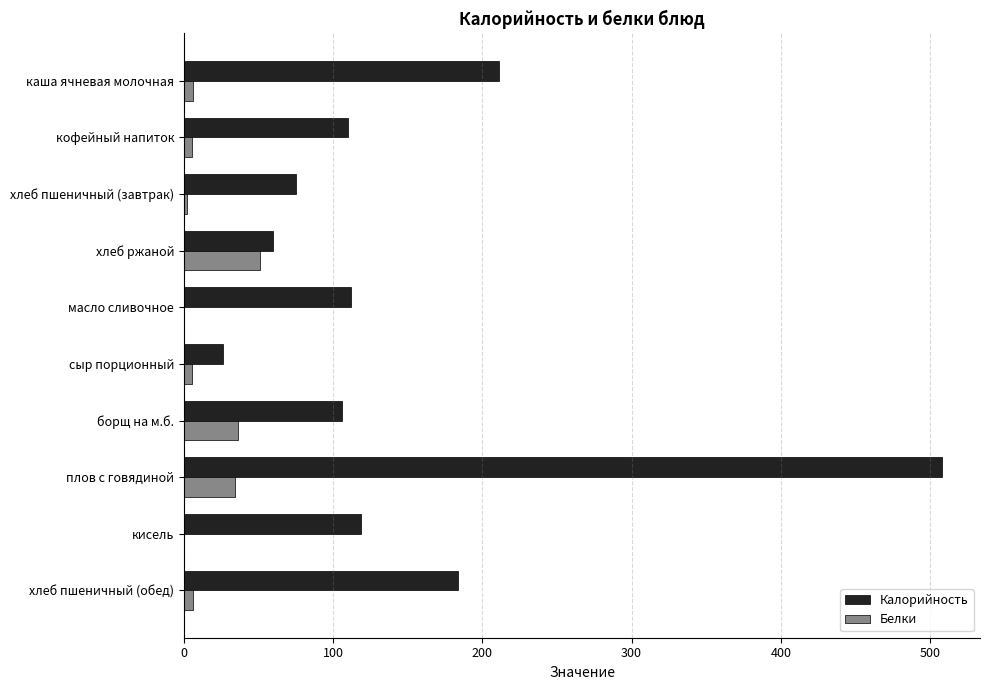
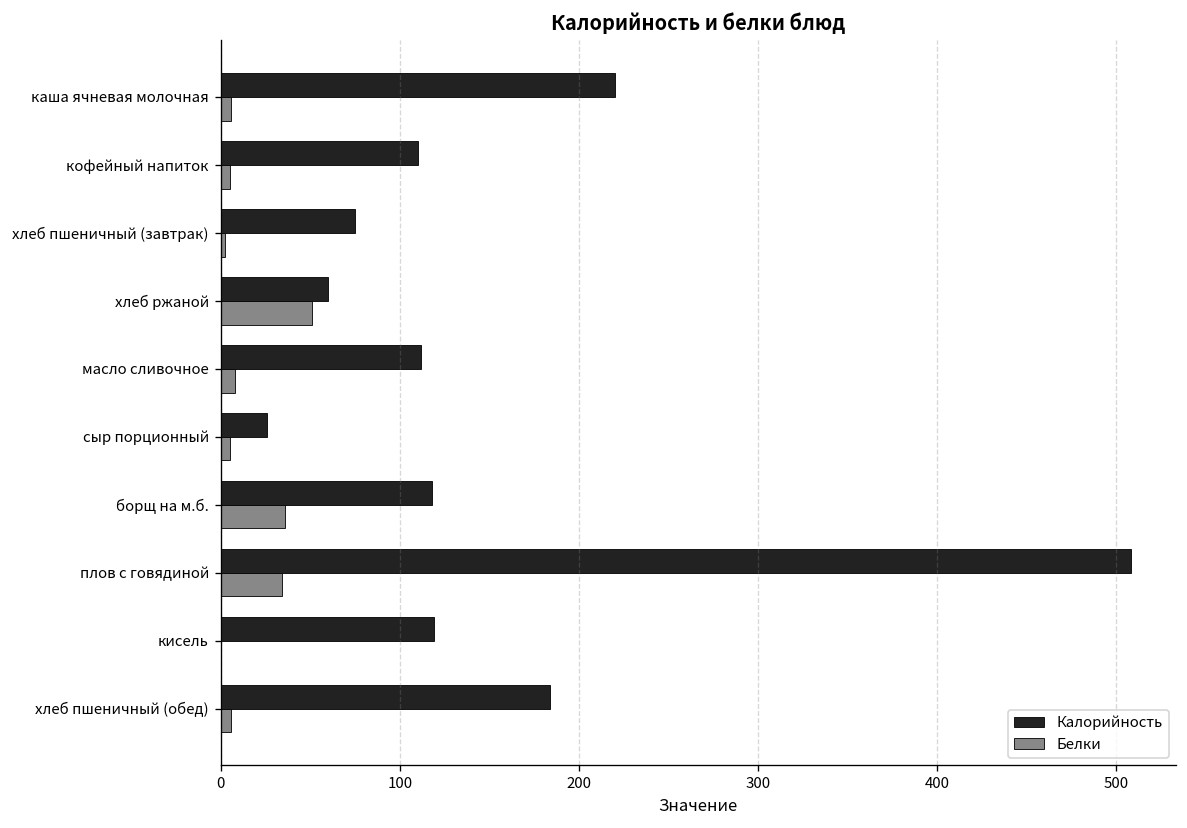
Калорийность, каша ячневая молочная: 211 -> 220
Белки, масло сливочное: 0 -> 8
Калорийность, борщ на м.б.: 106 -> 118
